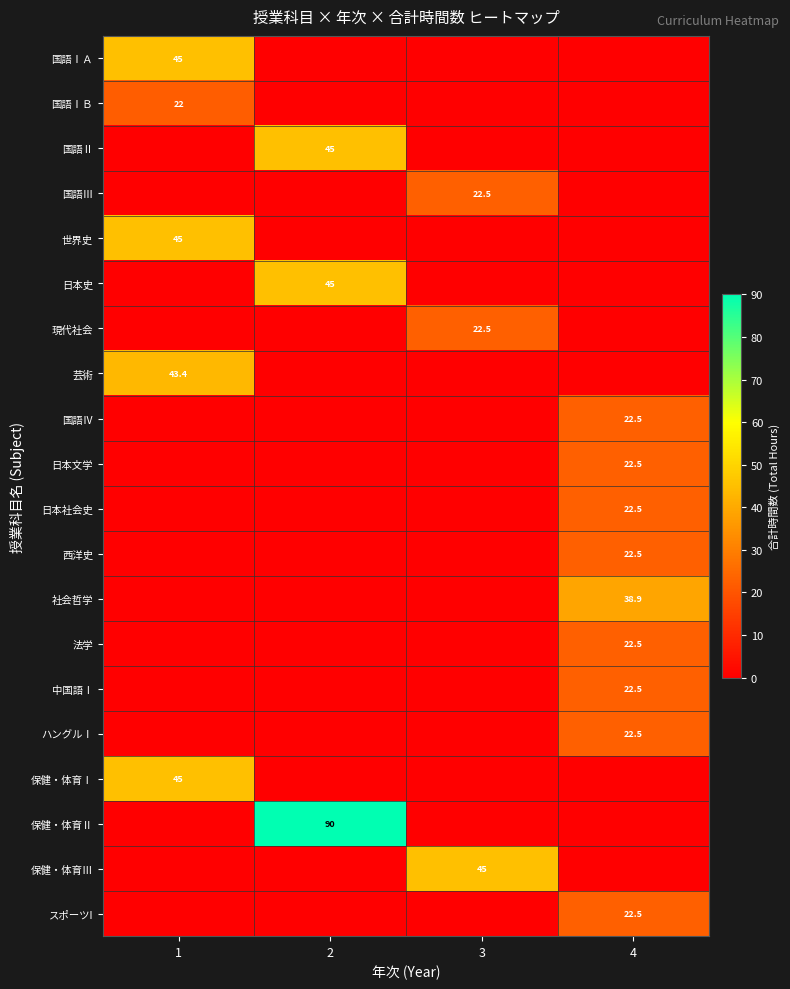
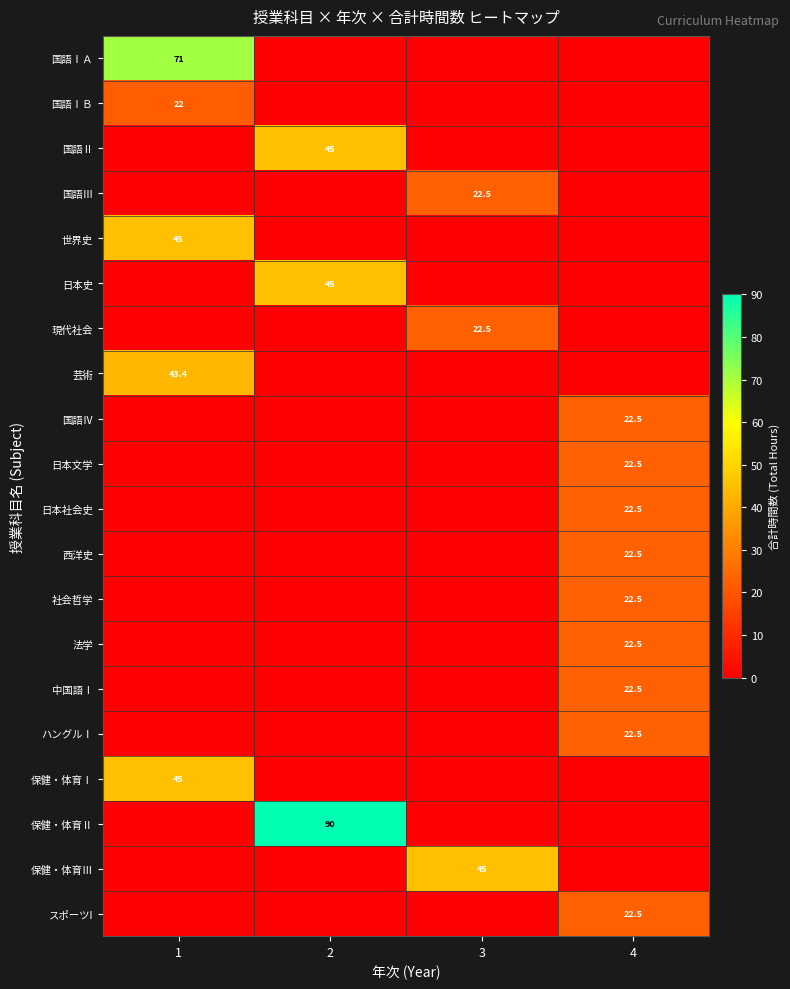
国語ⅠＡ, 1: 45 -> 71
社会哲学, 4: 38.9 -> 22.5
